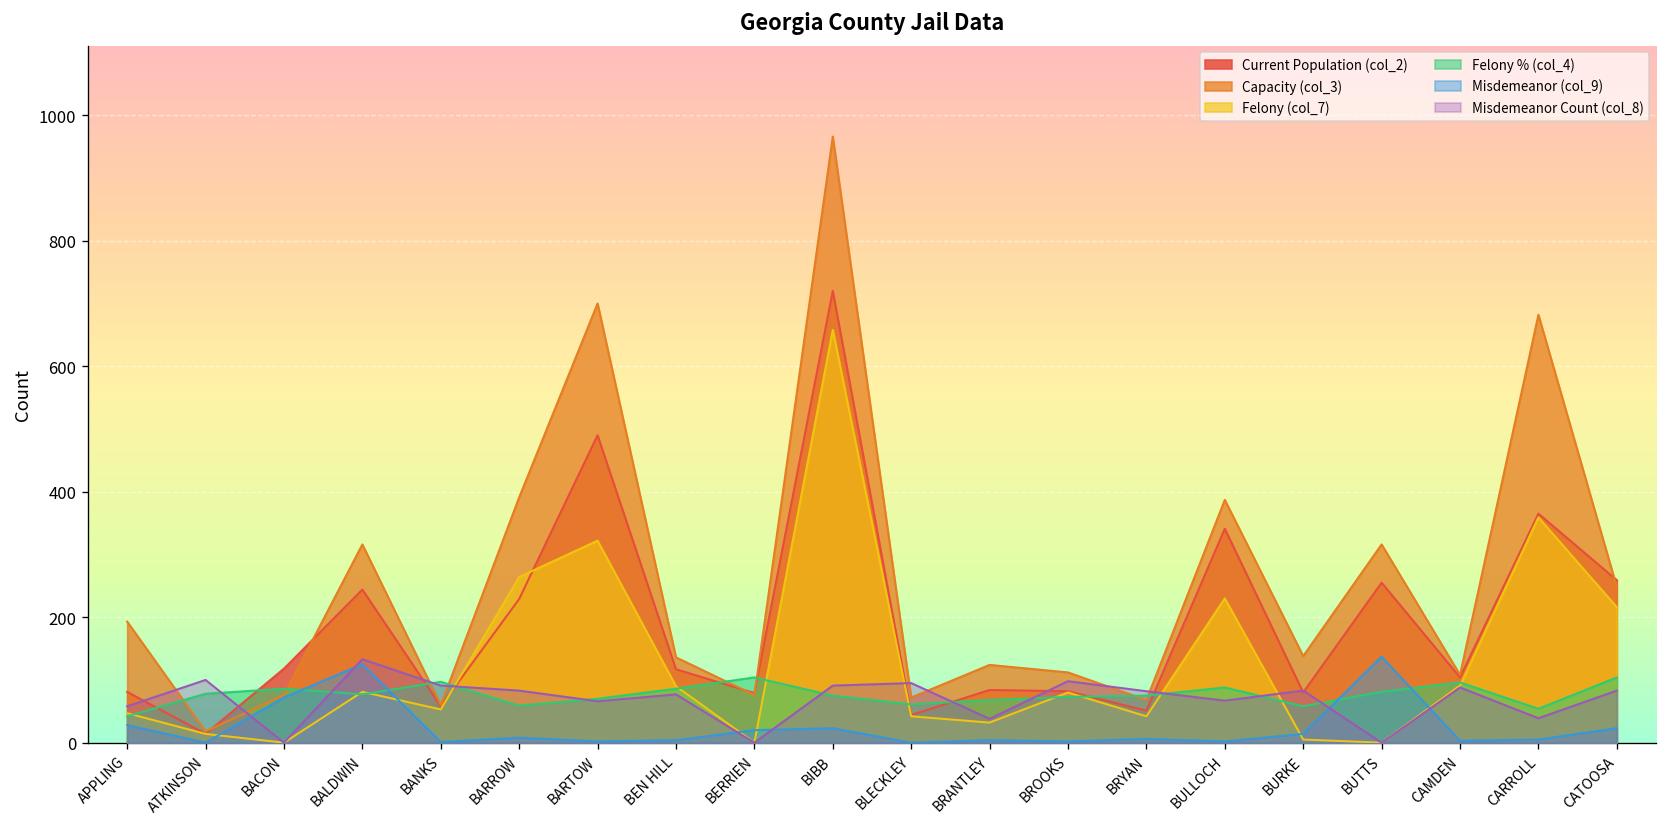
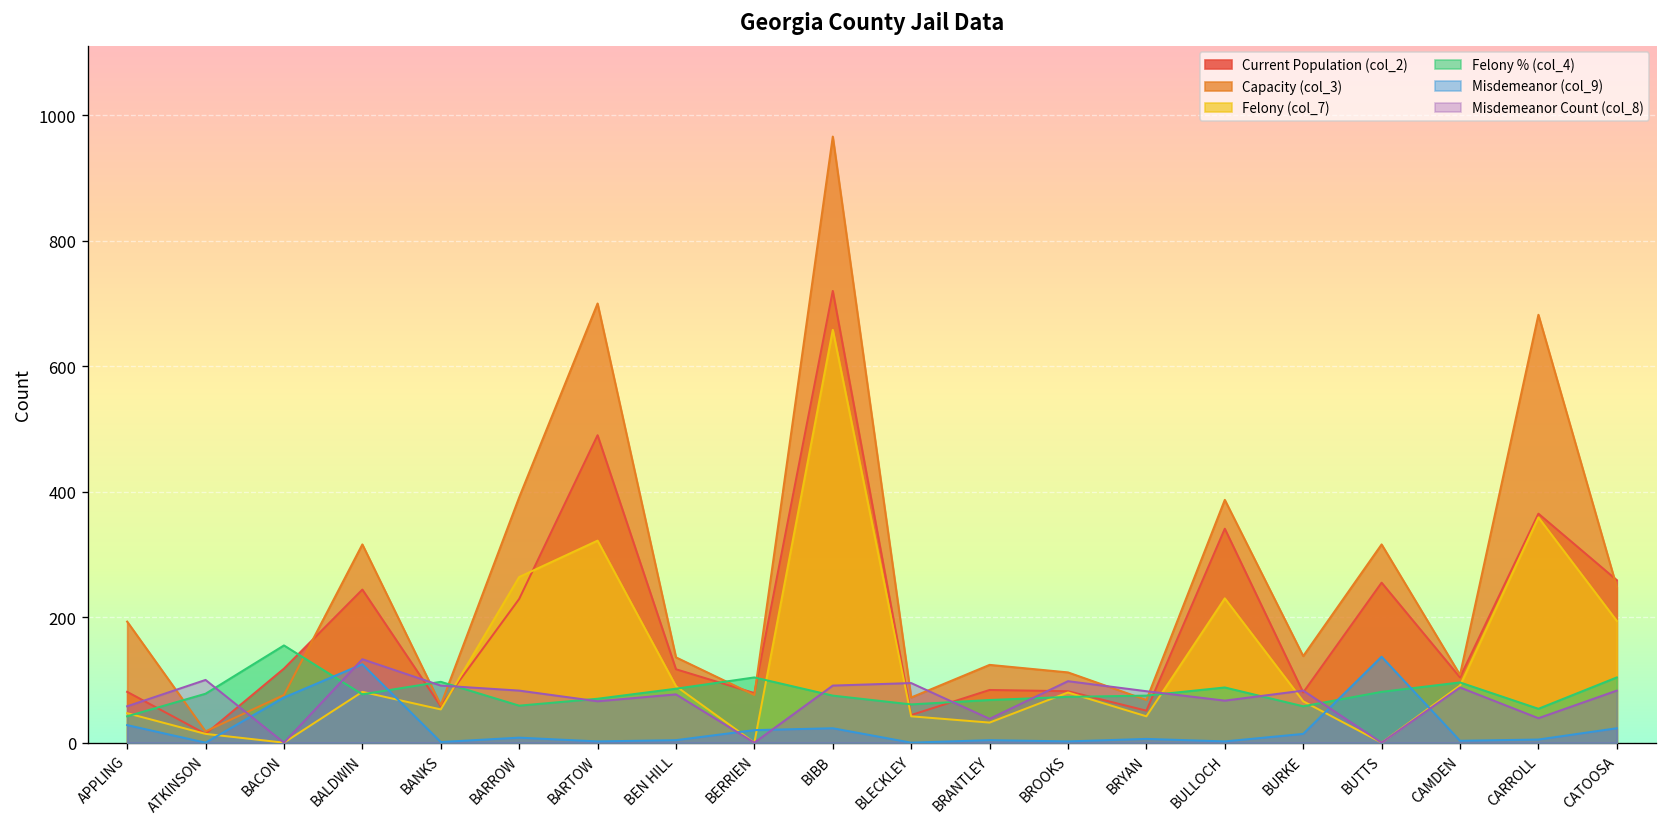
Felony % (col_4), BACON: 90 -> 160
Felony (col_7), BURKE: 10 -> 70
Felony (col_7), CATOOSA: 220 -> 190
